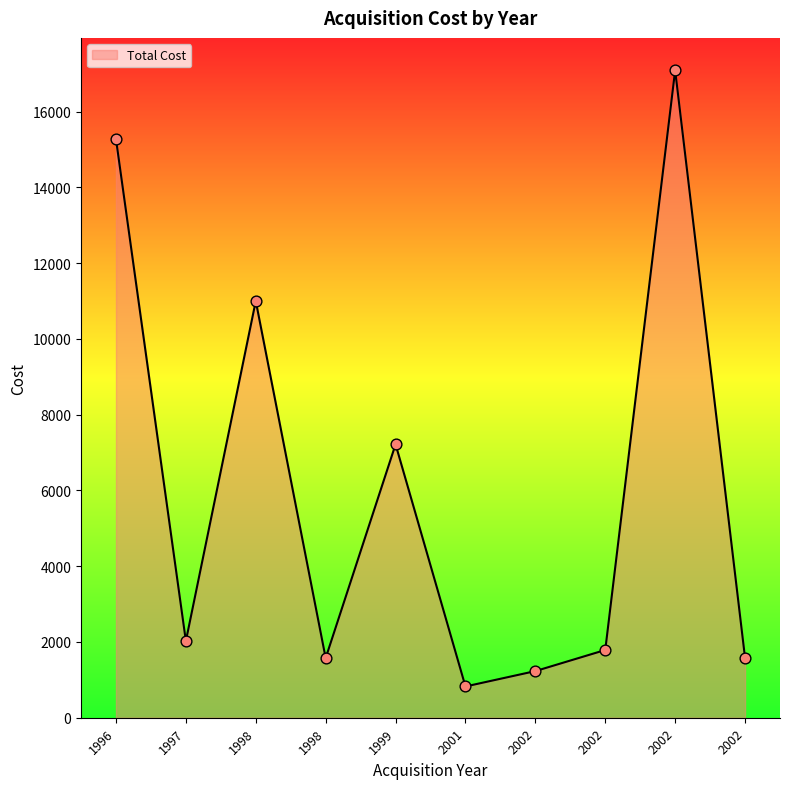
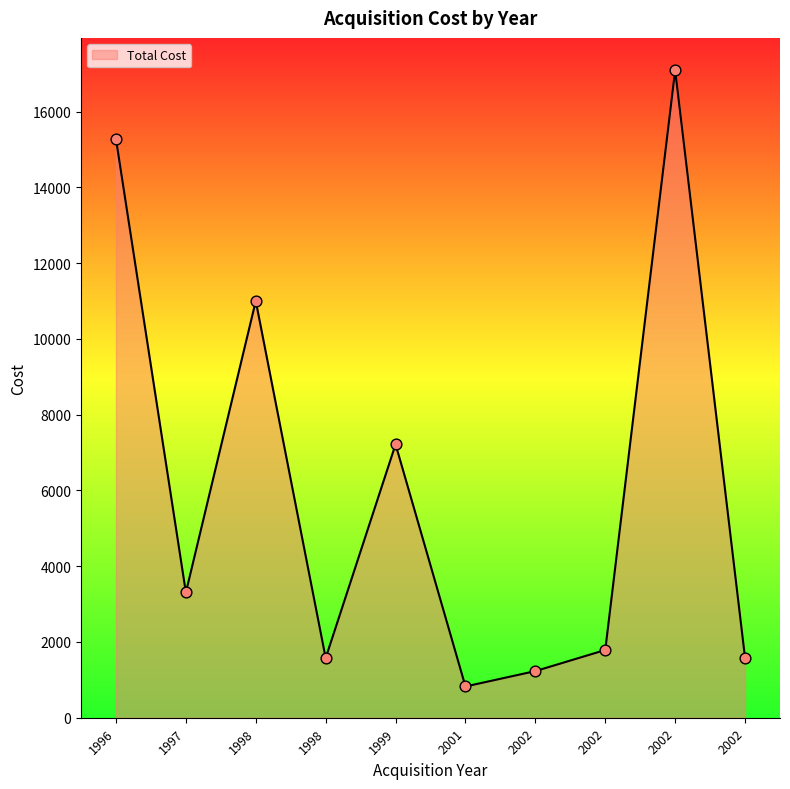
1997: 2000 -> 3300
